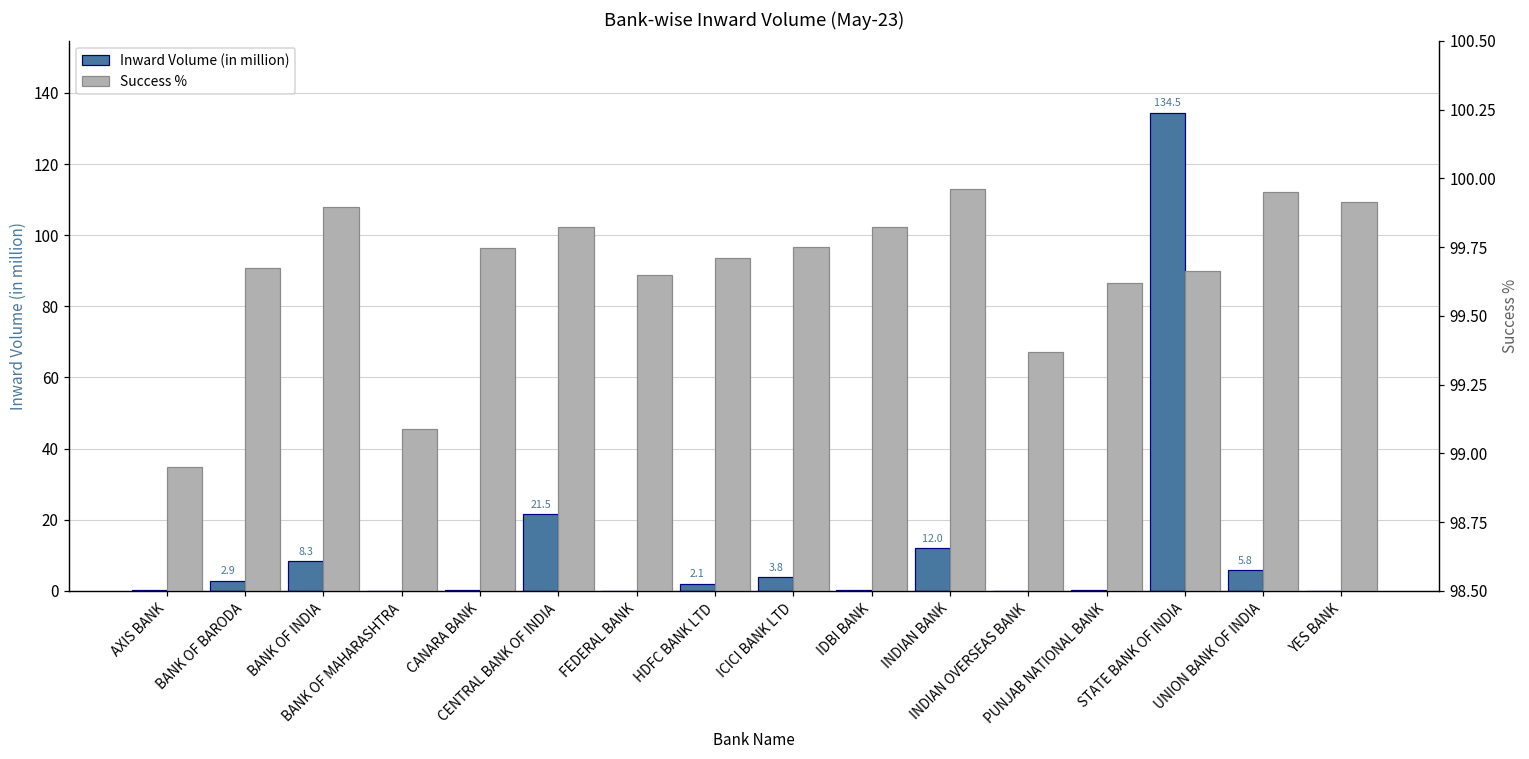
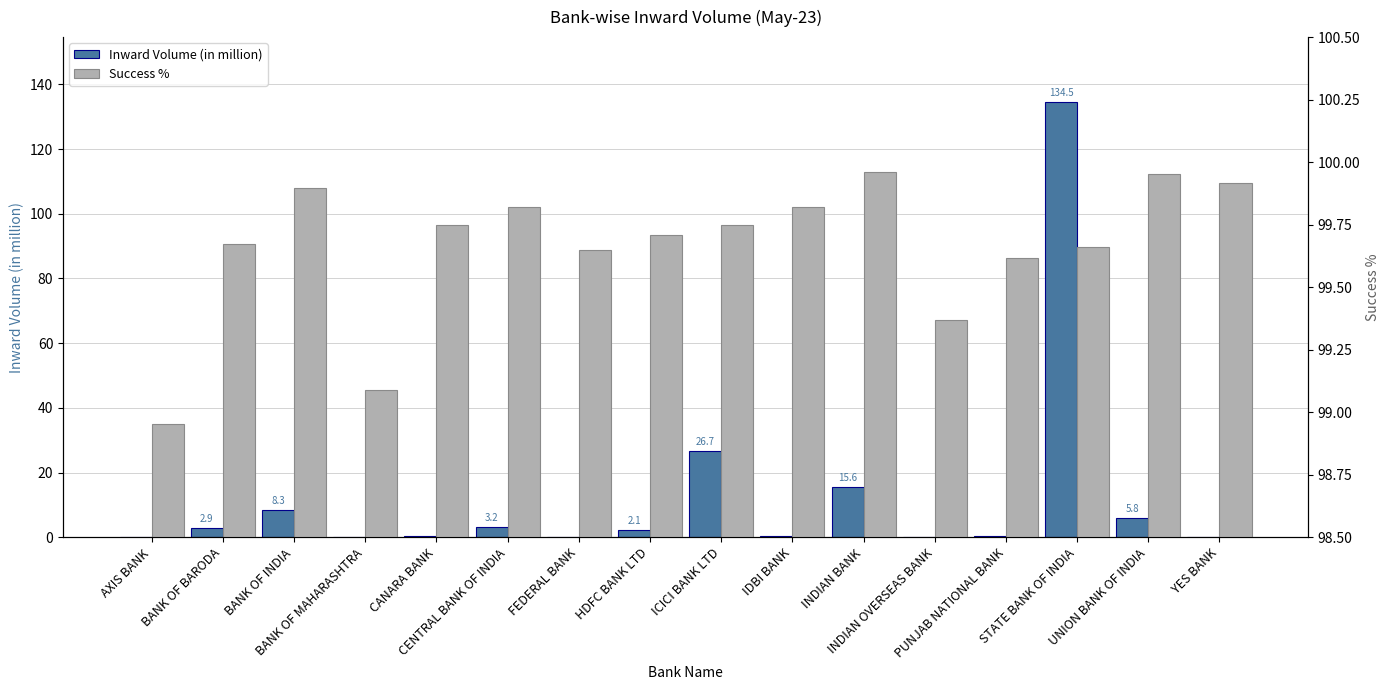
Inward Volume (in million), CENTRAL BANK OF INDIA: 21.5 -> 3.2
Inward Volume (in million), ICICI BANK LTD: 3.8 -> 26.7
Inward Volume (in million), INDIAN BANK: 12.0 -> 15.6
